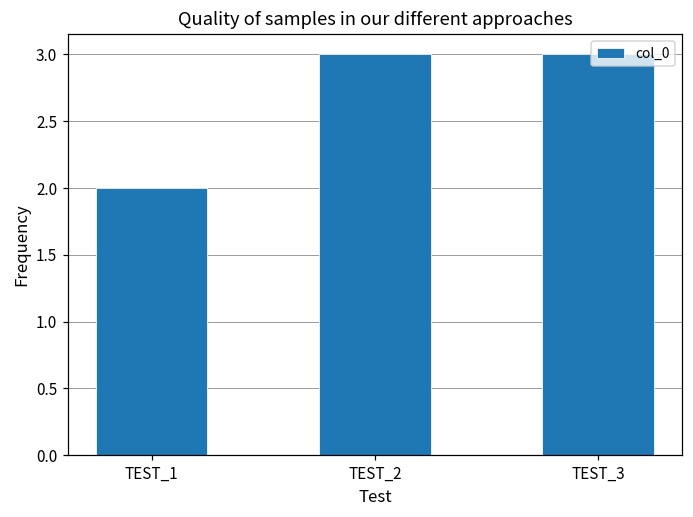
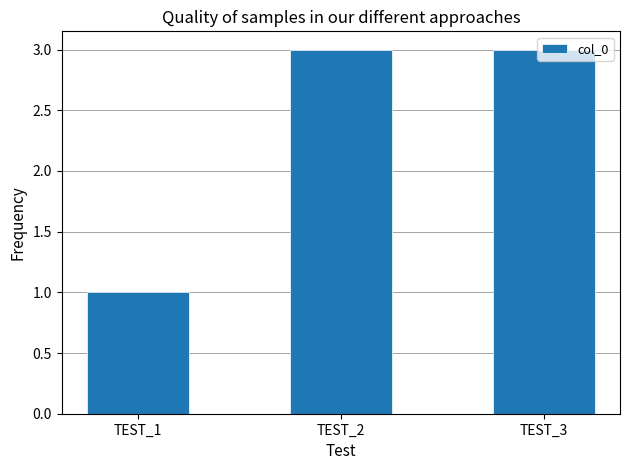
TEST_1: 2 -> 1
